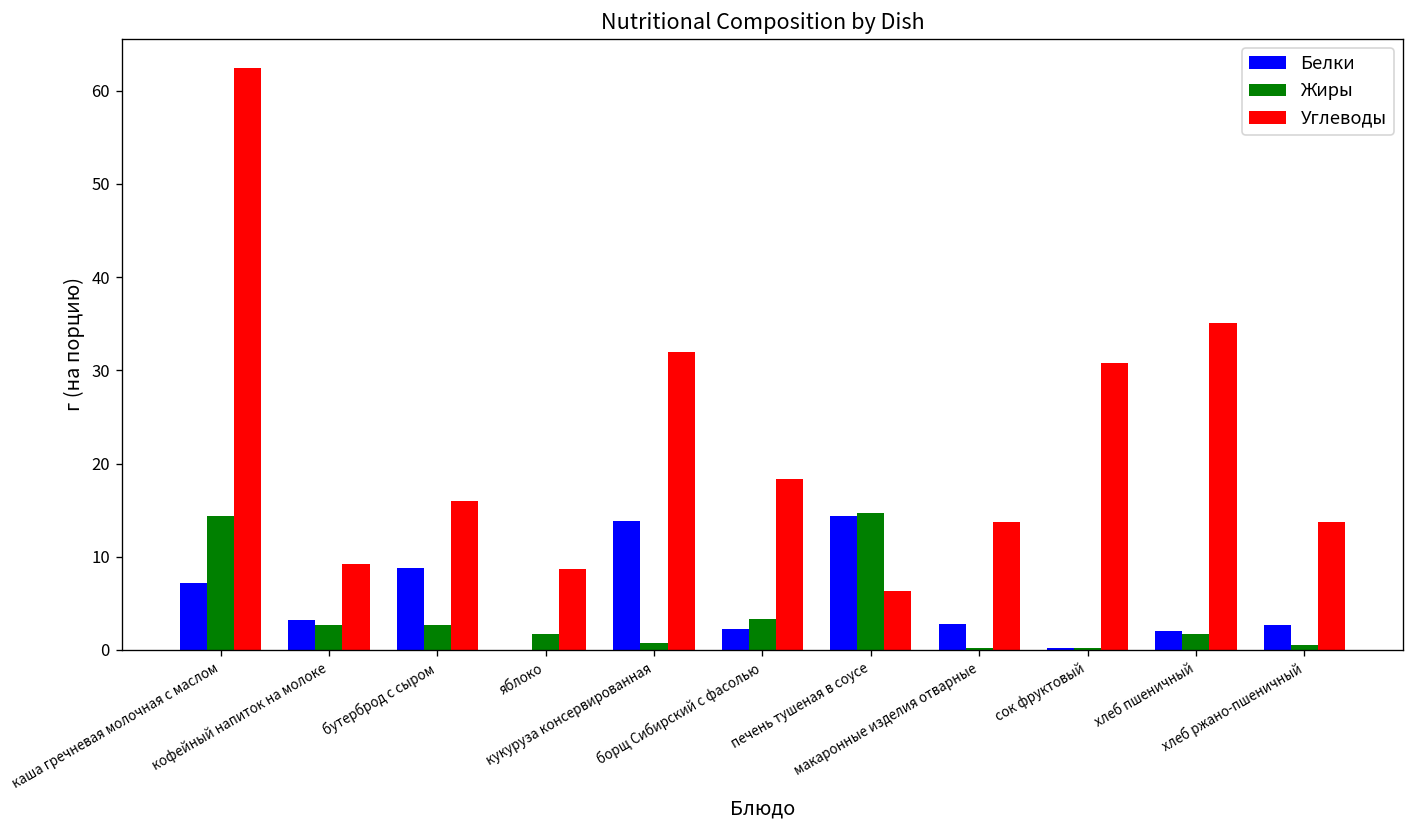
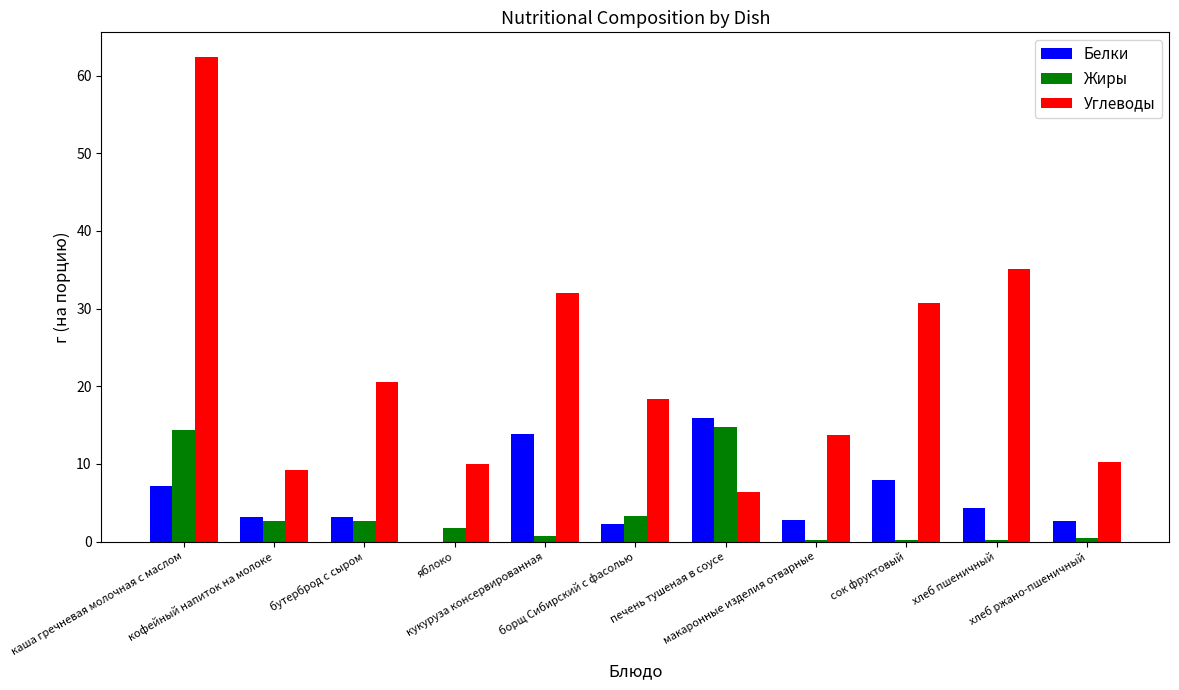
Белки, бутерброд с сыром: 9 -> 3
Углеводы, бутерброд с сыром: 16 -> 21
Углеводы, яблоко: 9 -> 10
Белки, печень тушеная в соусе: 14 -> 16
Белки, сок фруктовый: 0 -> 8
Белки, хлеб пшеничный: 2 -> 4
Жиры, хлеб пшеничный: 2 -> 0
Углеводы, хлеб ржано-пшеничный: 14 -> 10
